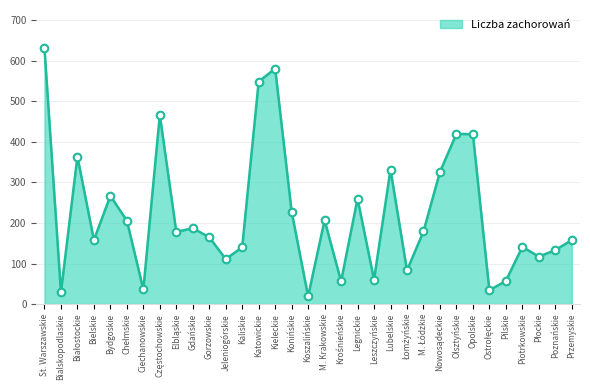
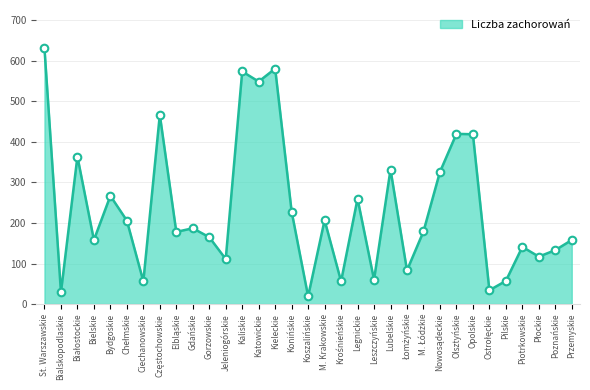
Ciechanowskie: 40 -> 60
Kaliskie: 140 -> 570
